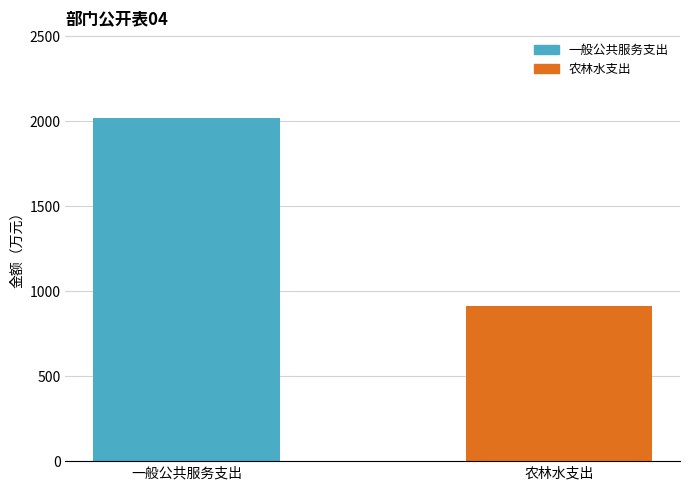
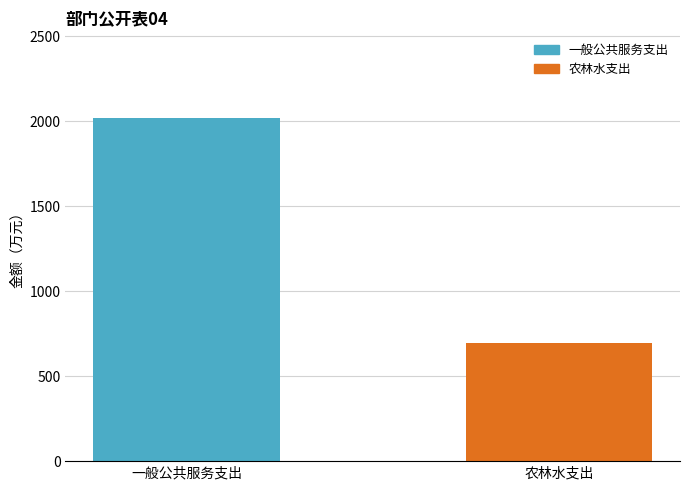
农林水支出: 910 -> 690
